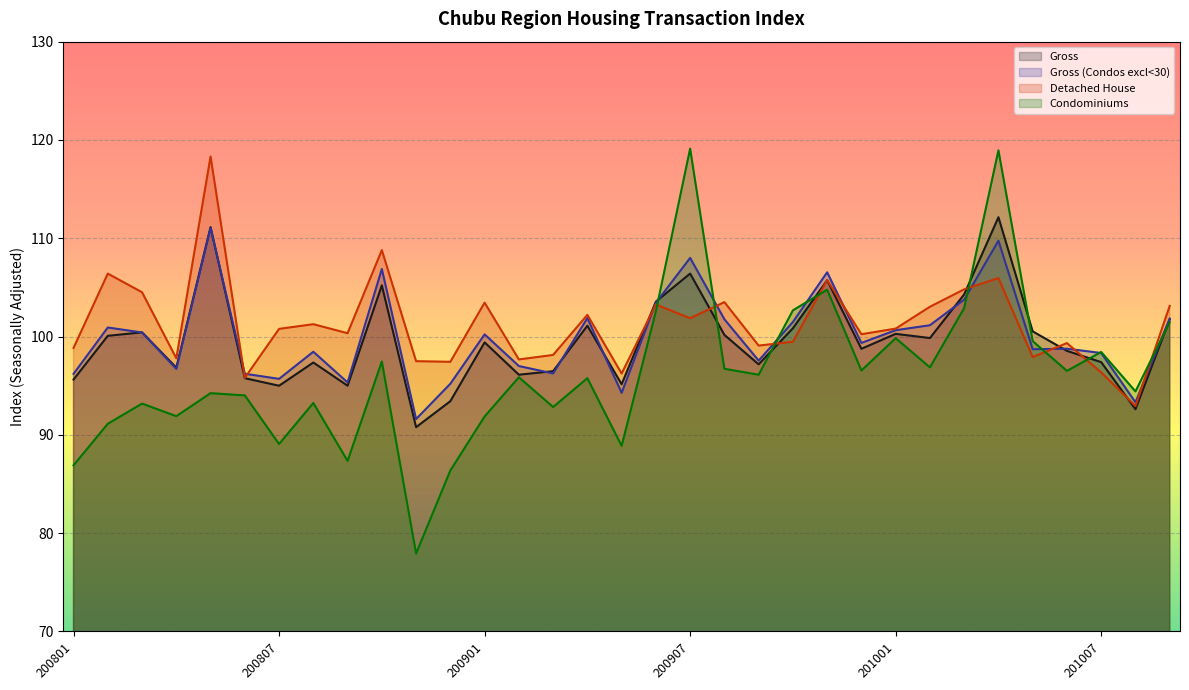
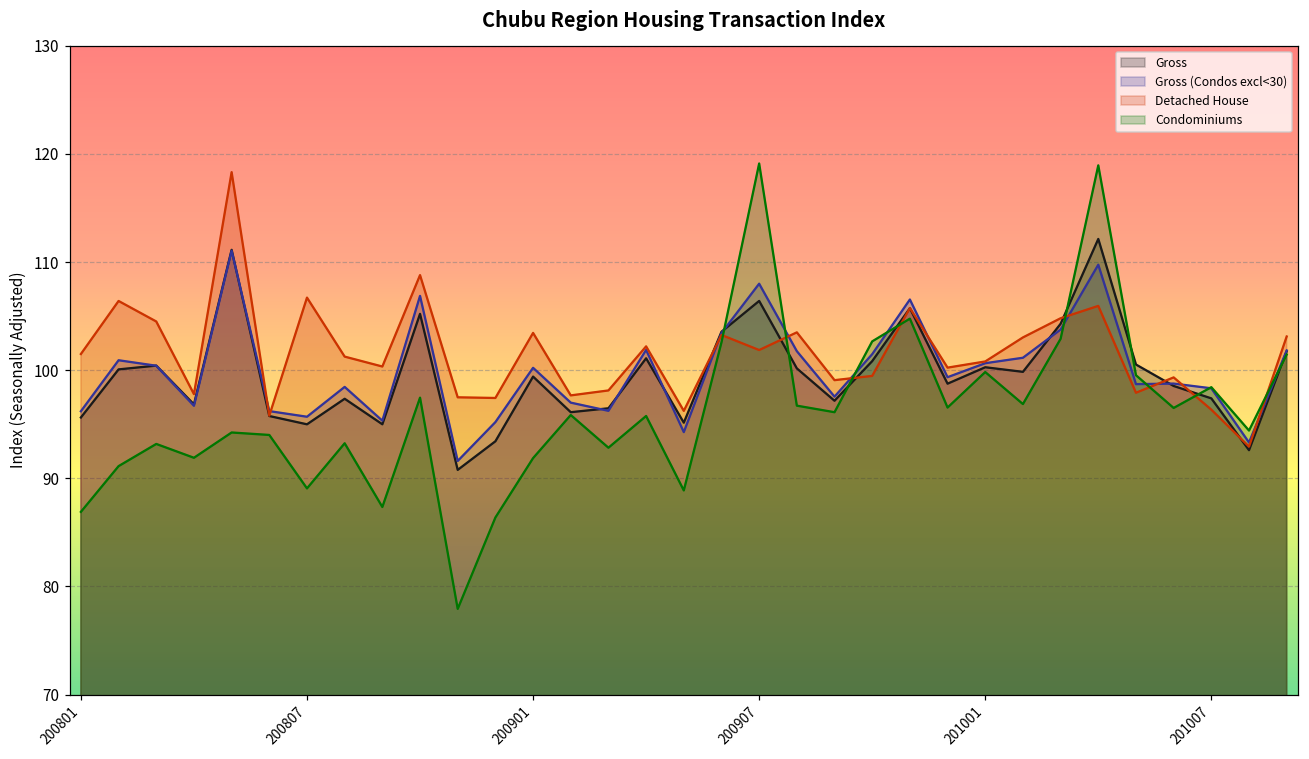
Detached House, 200801: 99 -> 101
Detached House, 200807: 101 -> 107
